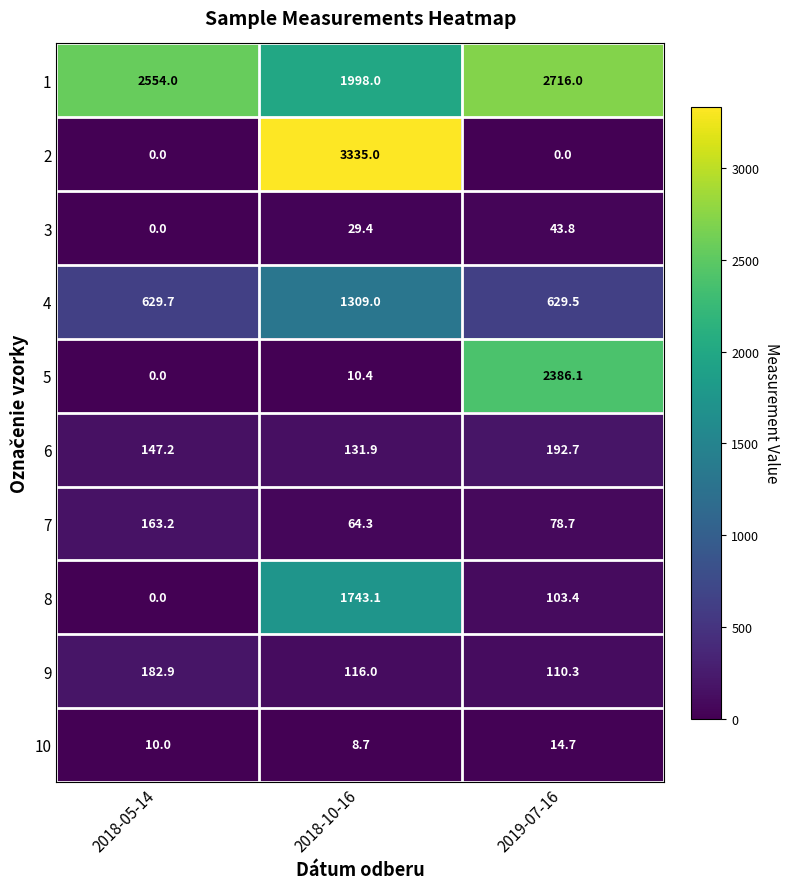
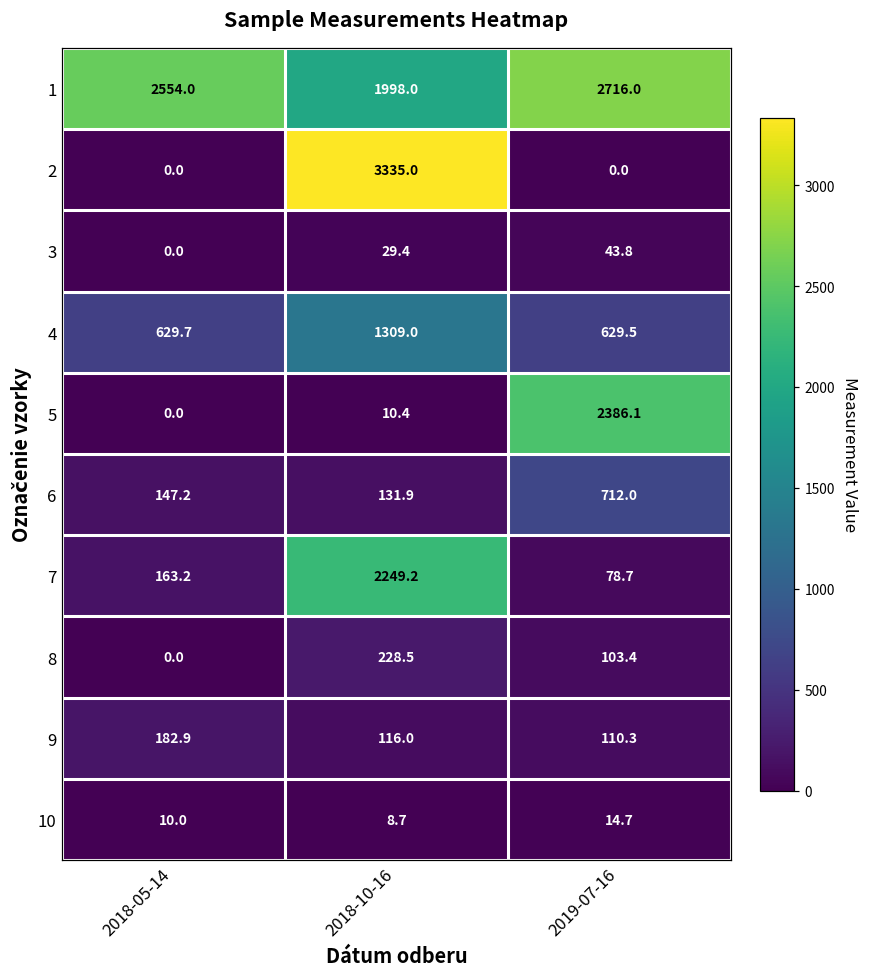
6, 2019-07-16: 192.7 -> 712.0
7, 2018-10-16: 64.3 -> 2249.2
8, 2018-10-16: 1743.1 -> 228.5
